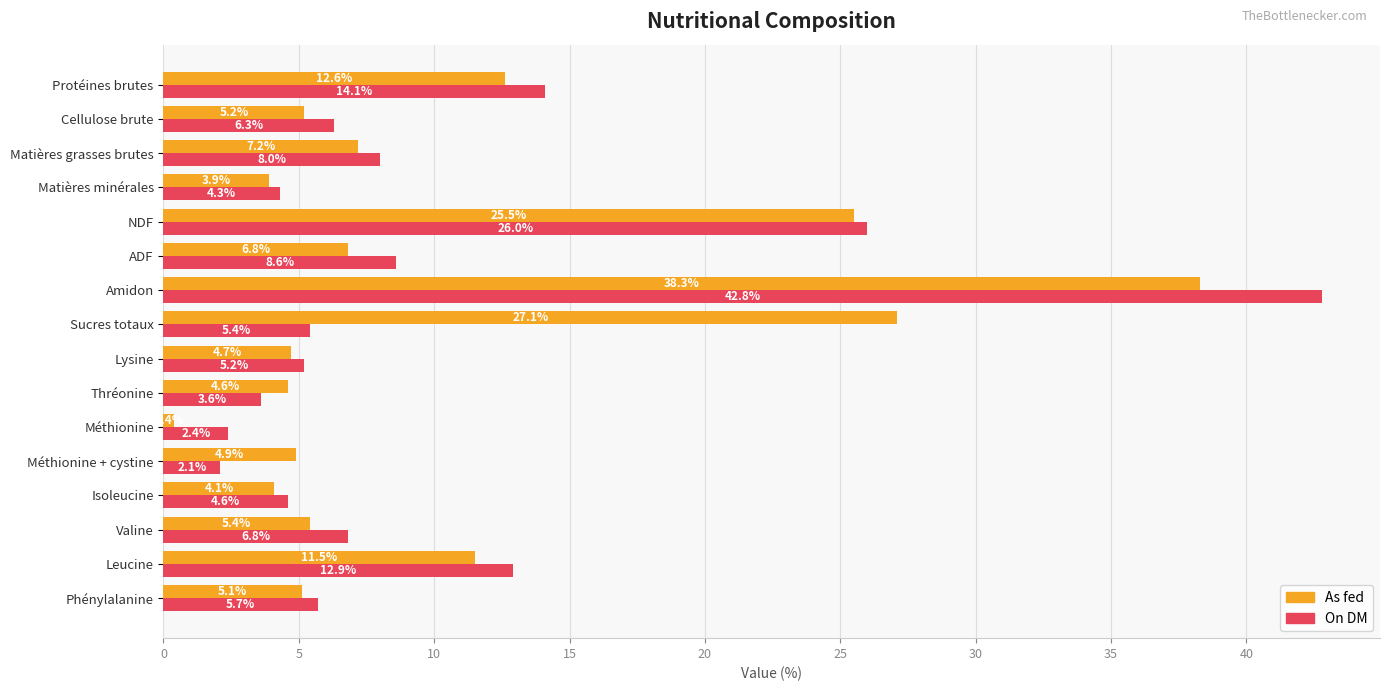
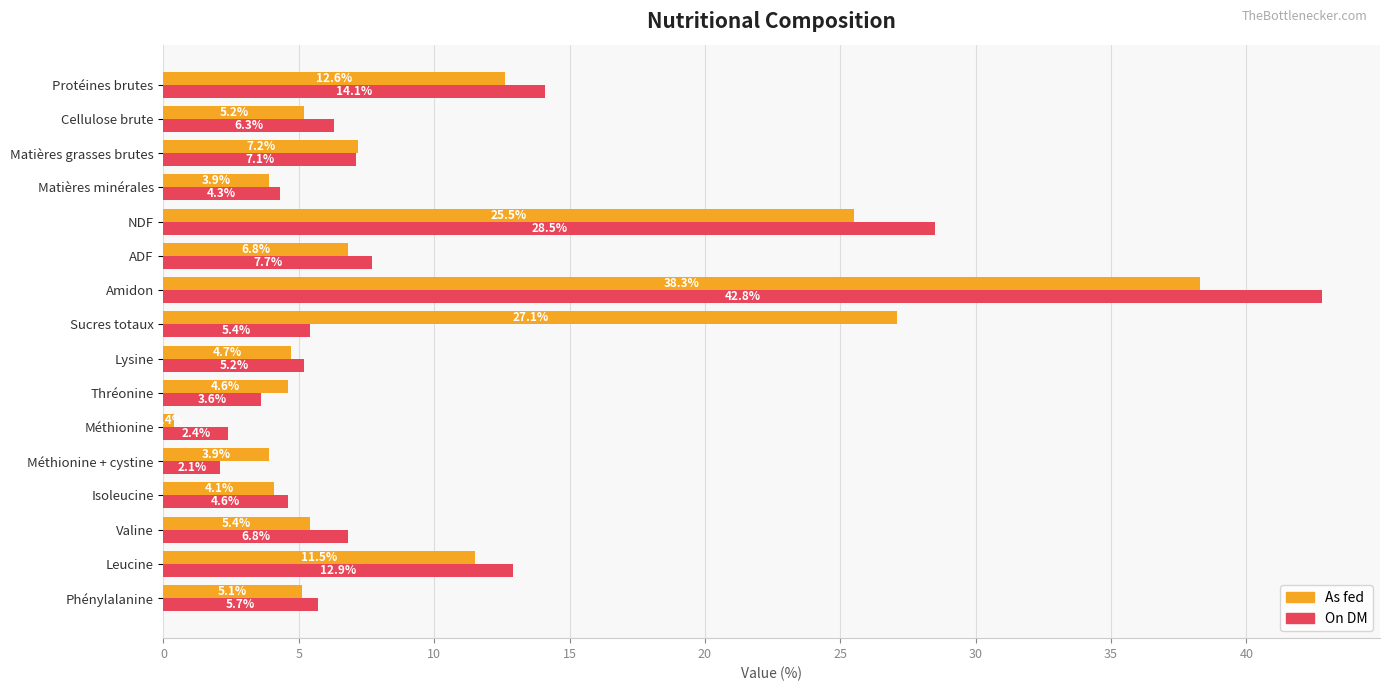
On DM, Matières grasses brutes: 8.0% -> 7.1%
On DM, NDF: 26.0% -> 28.5%
On DM, ADF: 8.6% -> 7.7%
As fed, Méthionine + cystine: 4.9% -> 3.9%
